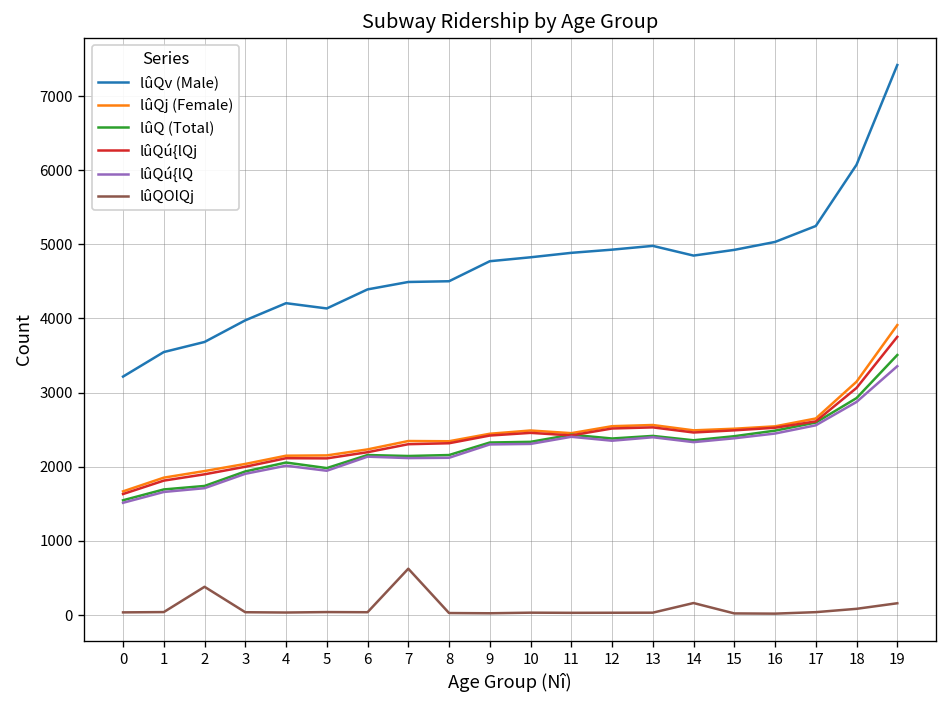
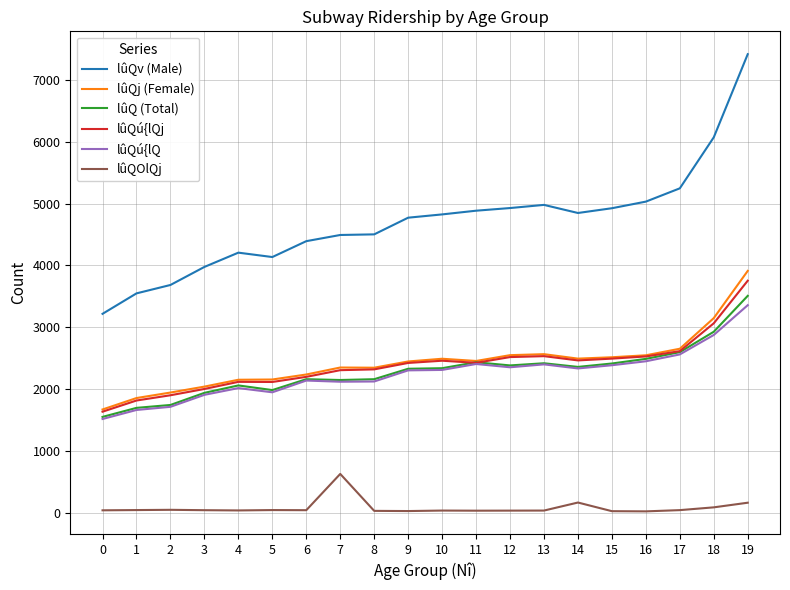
lûQOlQj, 2: 400 -> 0
